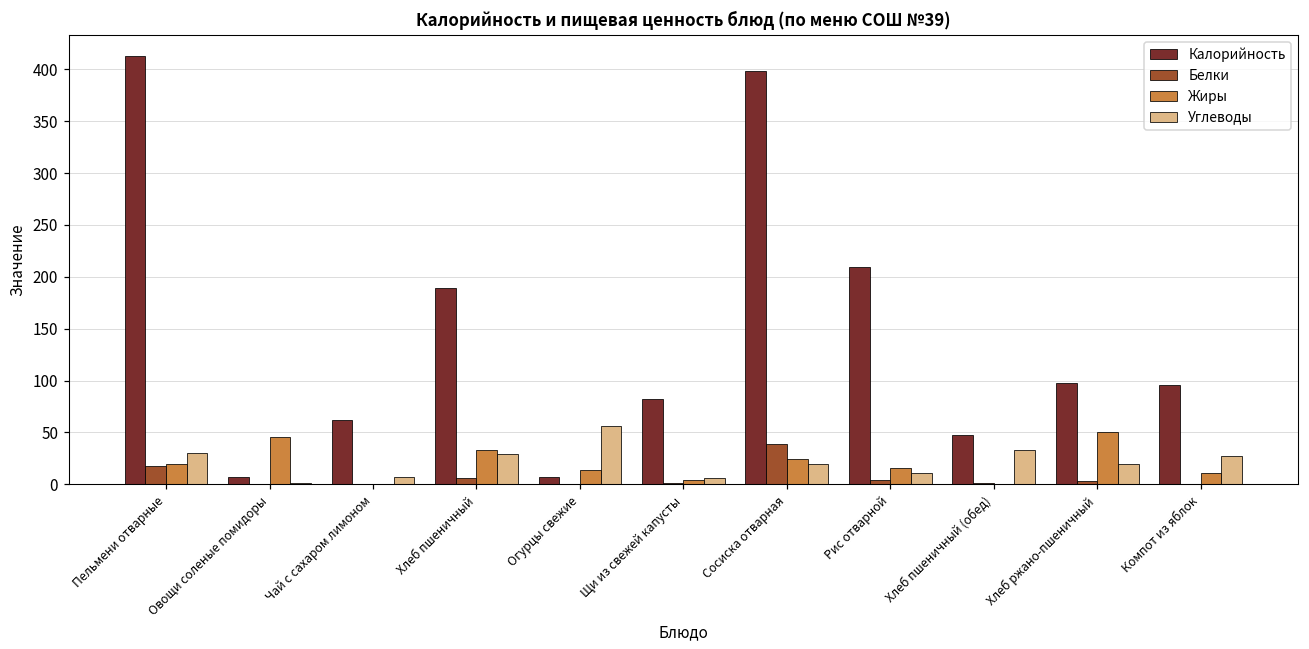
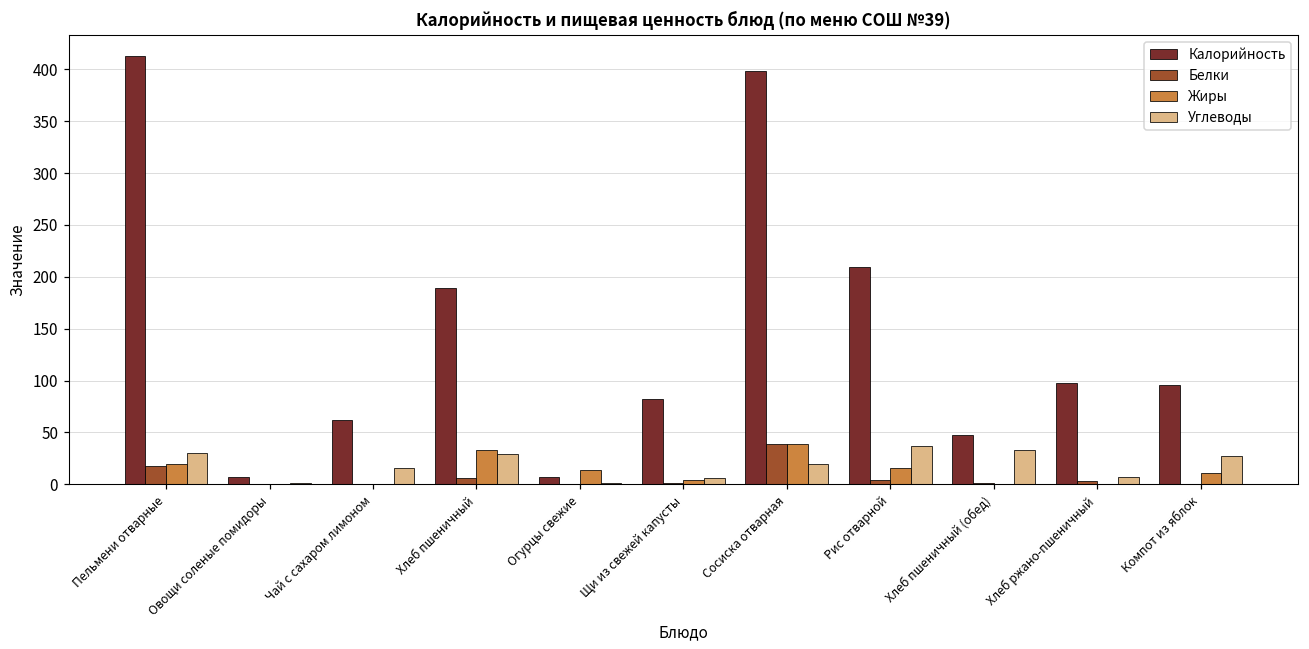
Жиры, Овощи соленые помидоры: 50 -> 0
Углеводы, Чай с сахаром лимоном: 10 -> 20
Углеводы, Огурцы свежие: 60 -> 0
Жиры, Сосиска отварная: 20 -> 40
Углеводы, Рис отварной: 10 -> 40
Жиры, Хлеб ржано-пшеничный: 50 -> 0
Углеводы, Хлеб ржано-пшеничный: 20 -> 10
